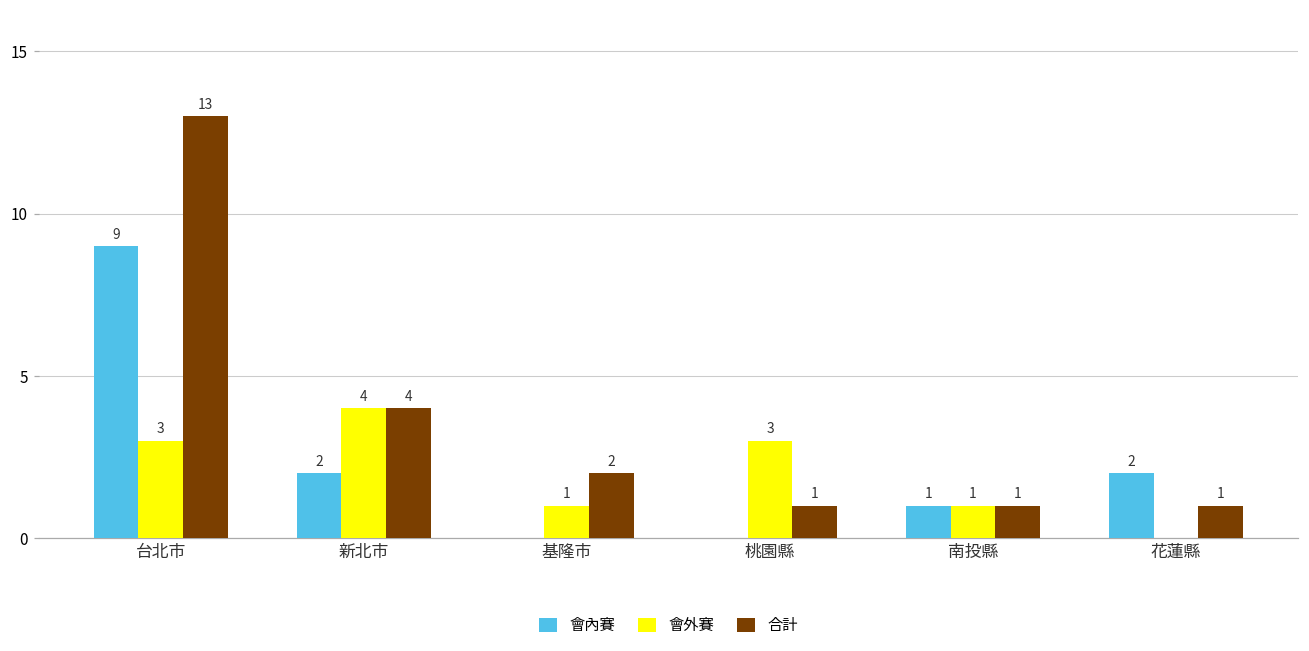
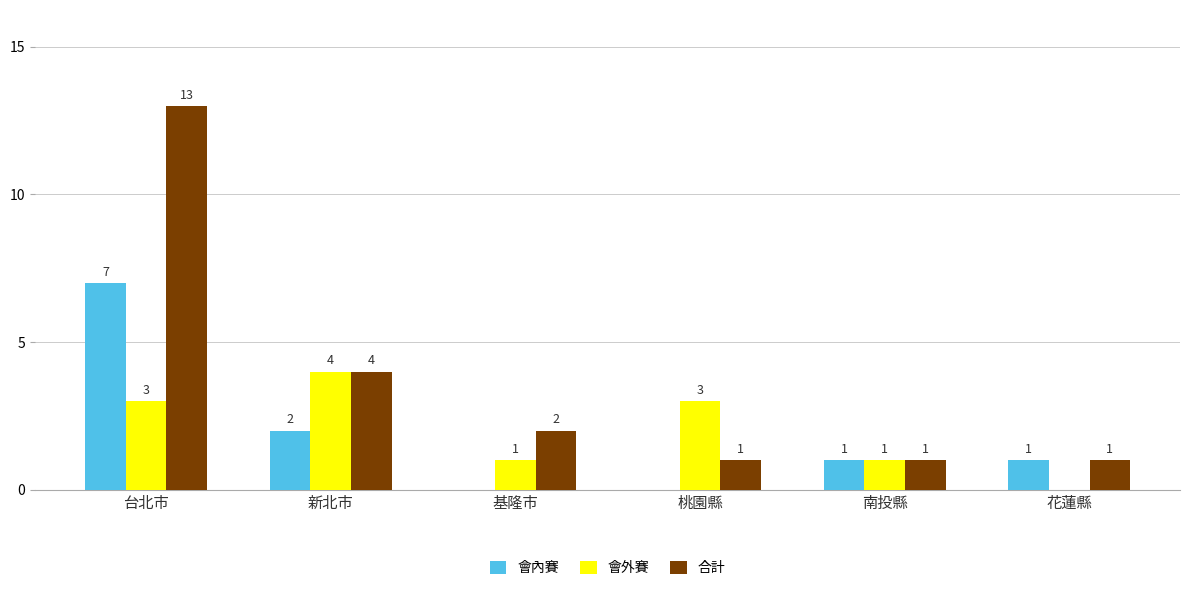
會內賽, 台北市: 9 -> 7
會內賽, 花蓮縣: 2 -> 1
